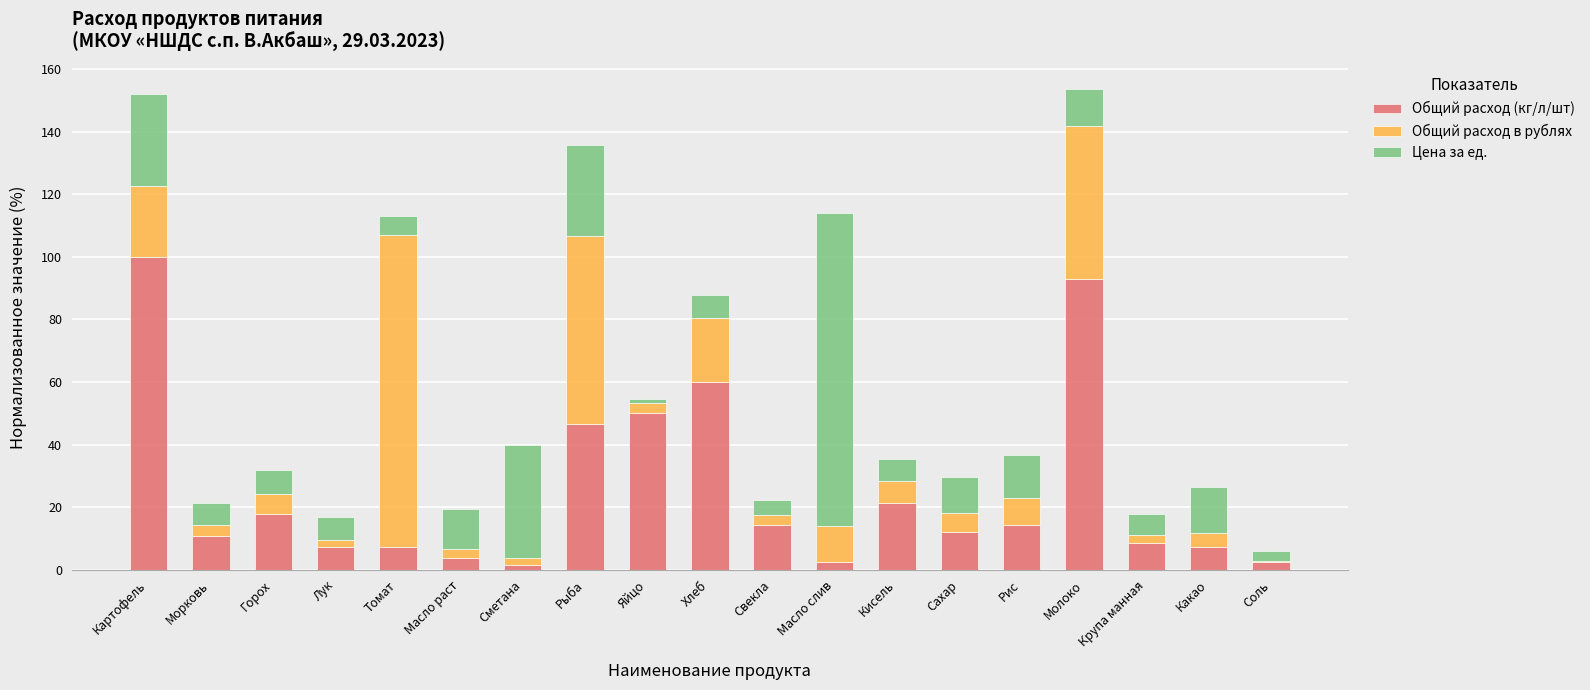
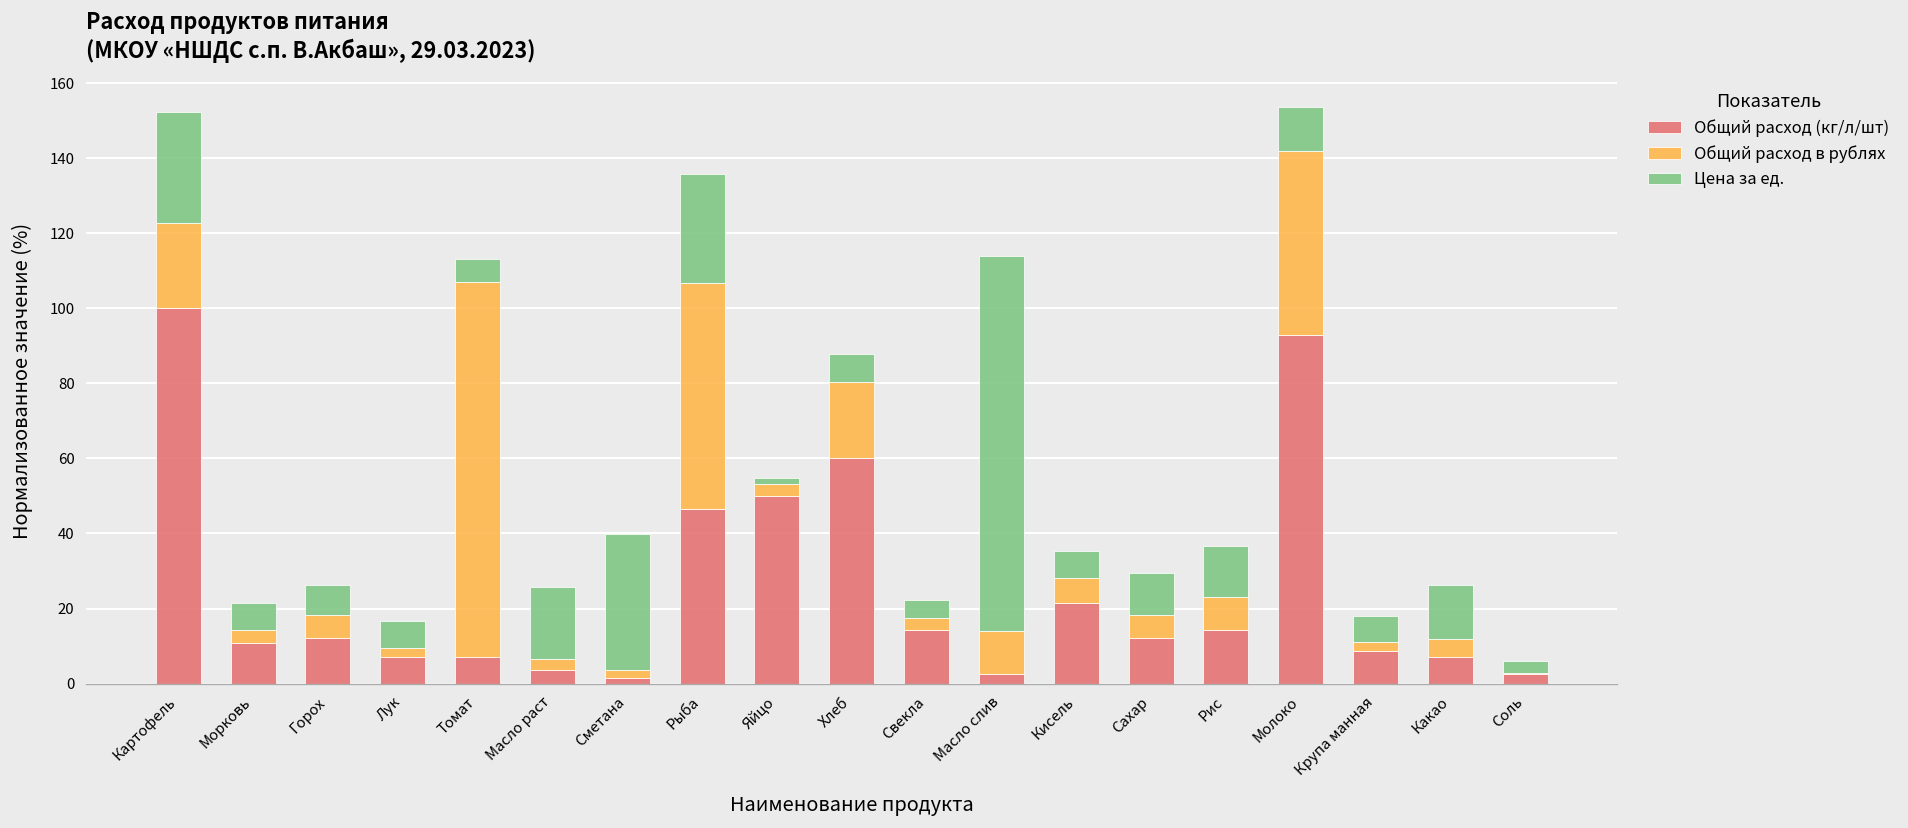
Общий расход (кг/л/шт), Горох: 18 -> 12
Цена за ед., Масло раст: 13 -> 19
